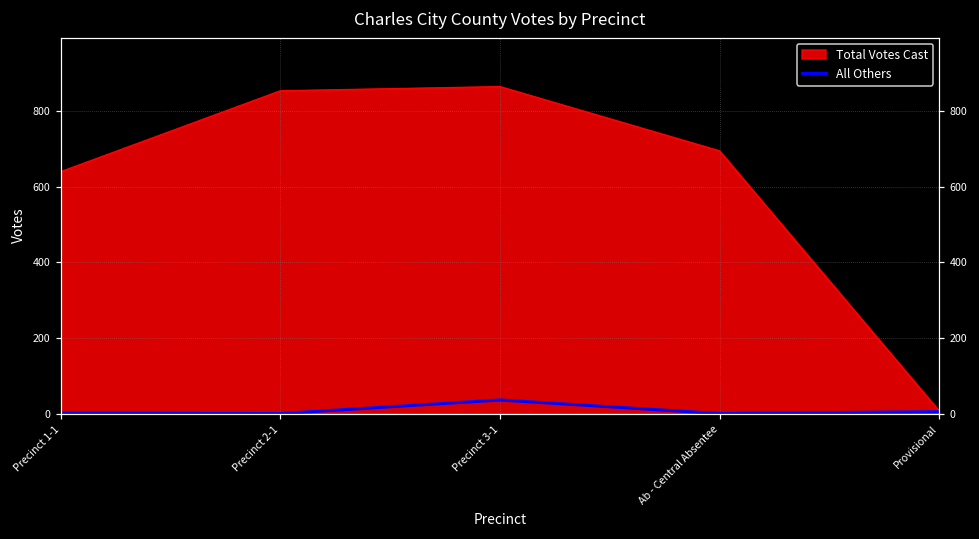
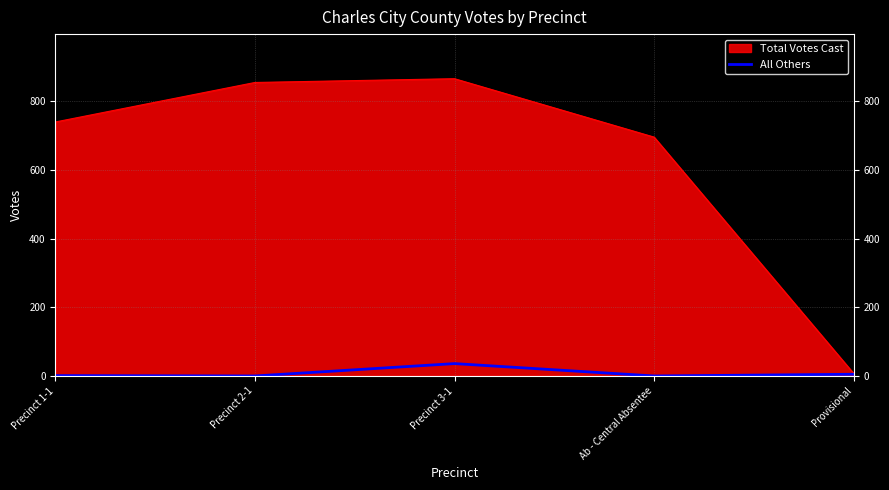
Total Votes Cast, Precinct 1-1: 640 -> 740
